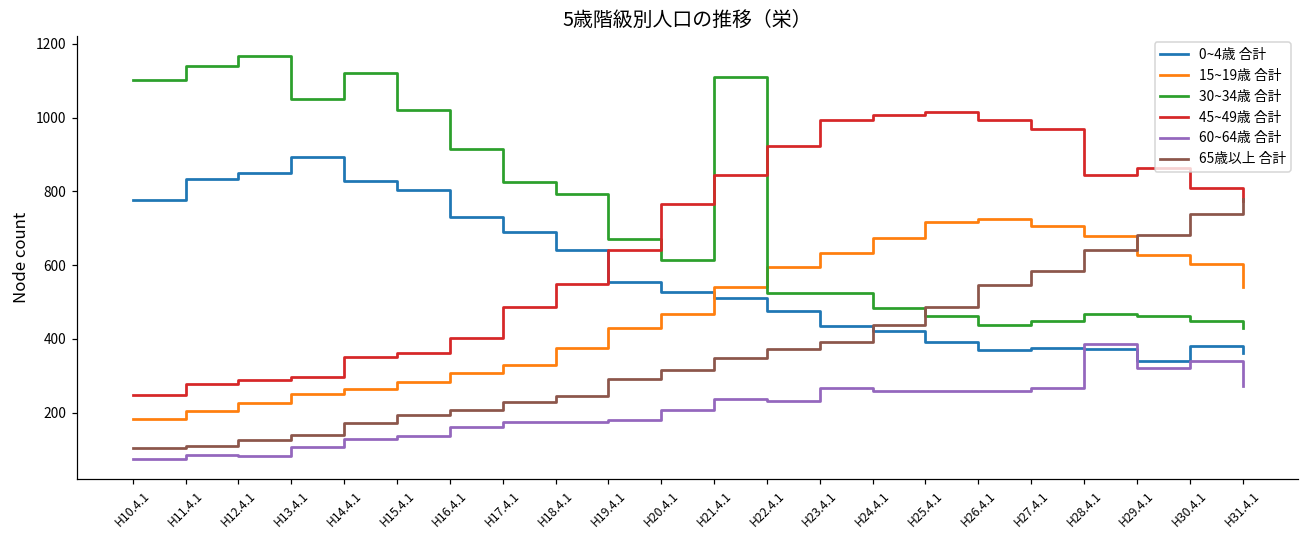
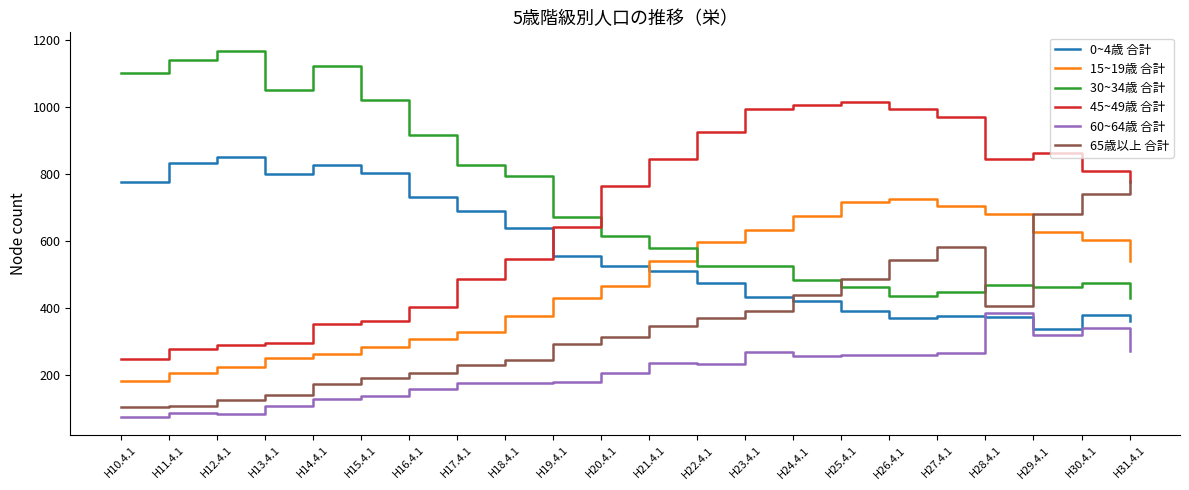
0~4歳 合計, H13.4.1: 890 -> 800
30~34歳 合計, H21.4.1: 1110 -> 580
65歳以上 合計, H28.4.1: 640 -> 410
30~34歳 合計, H30.4.1: 450 -> 480
